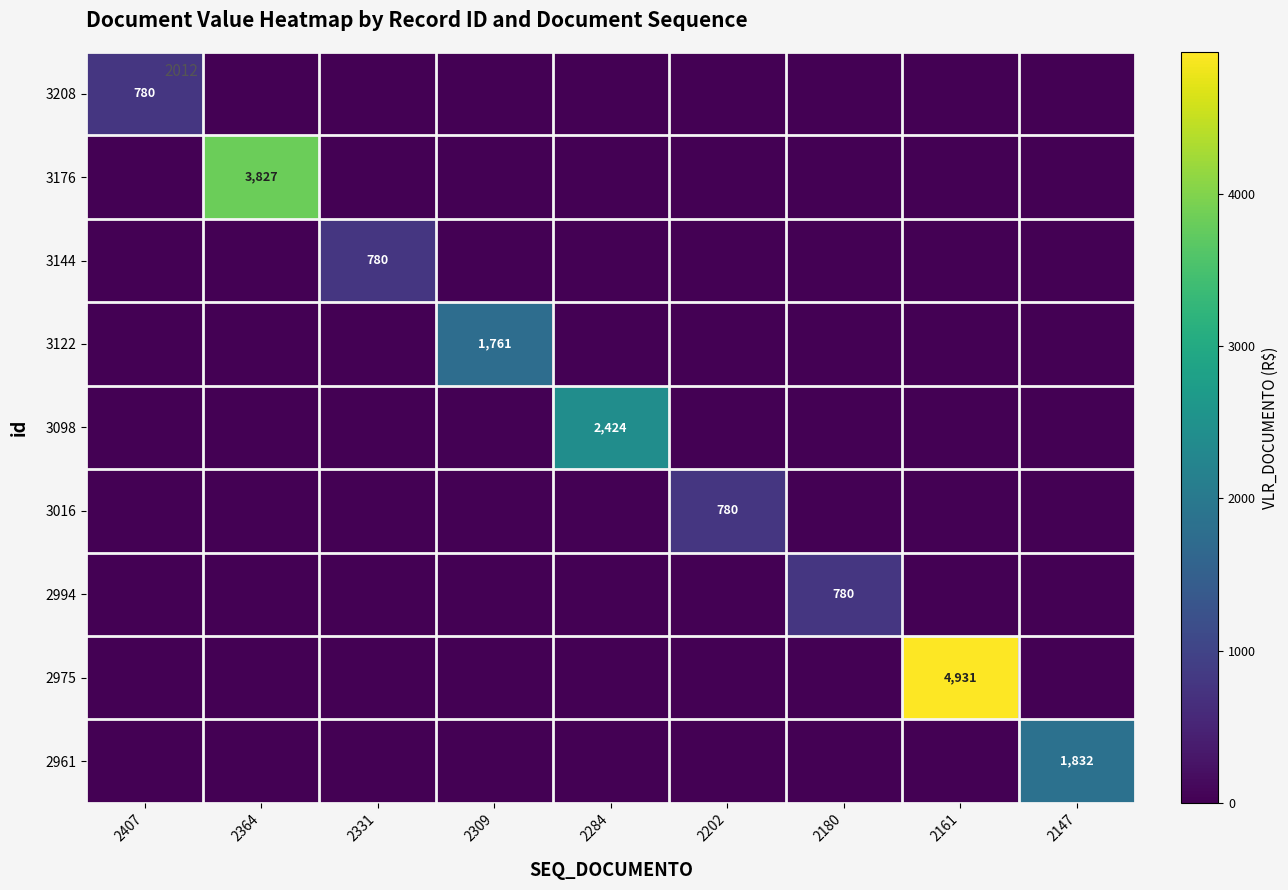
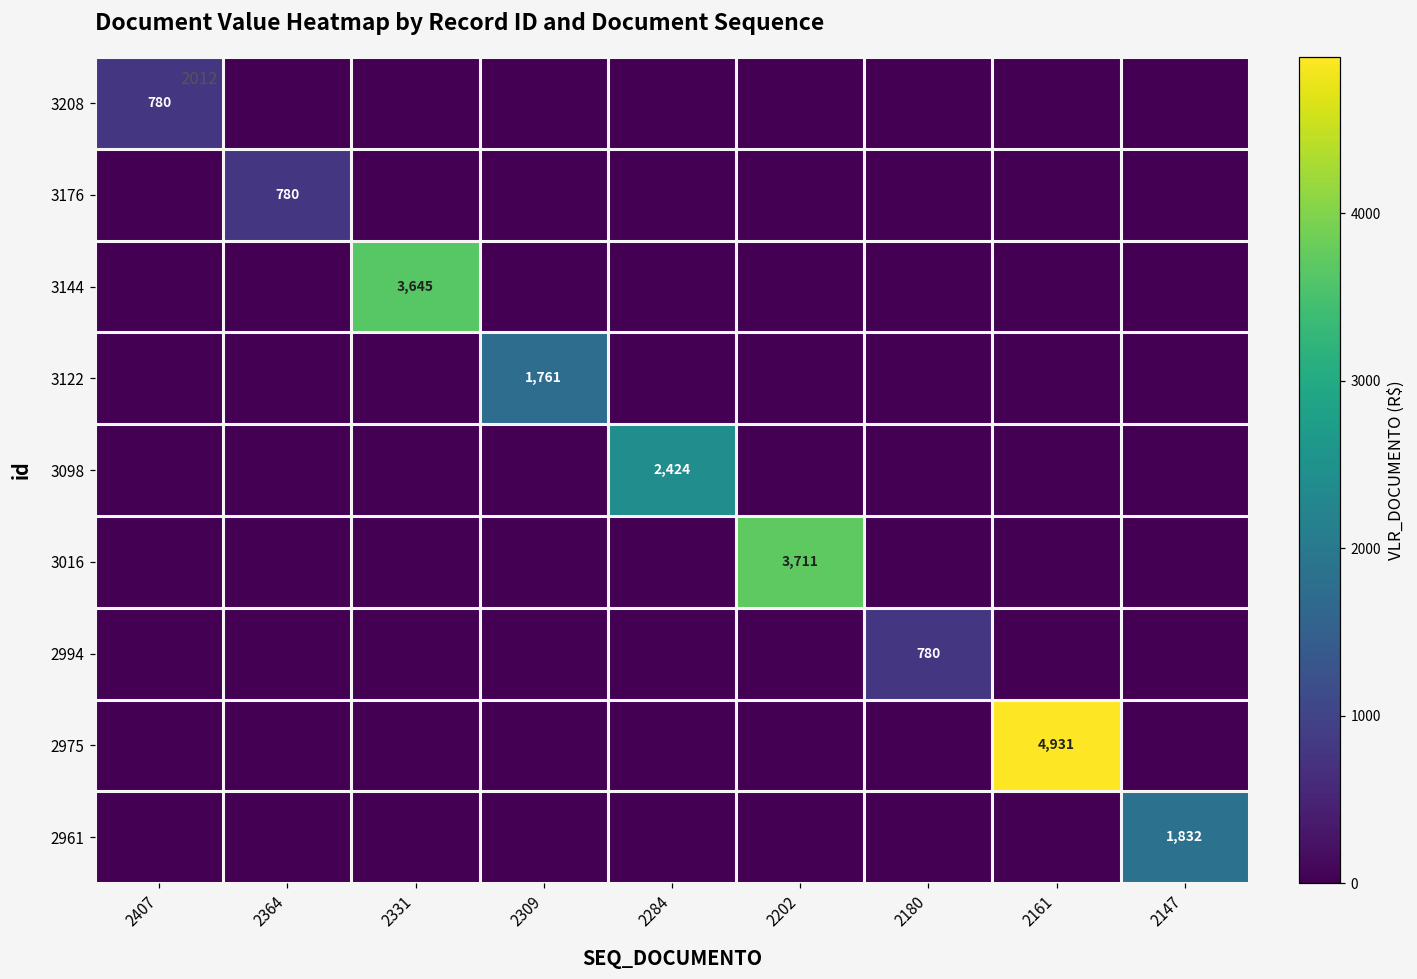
3176, 2364: 3,827 -> 780
3144, 2331: 780 -> 3,645
3016, 2202: 780 -> 3,711
